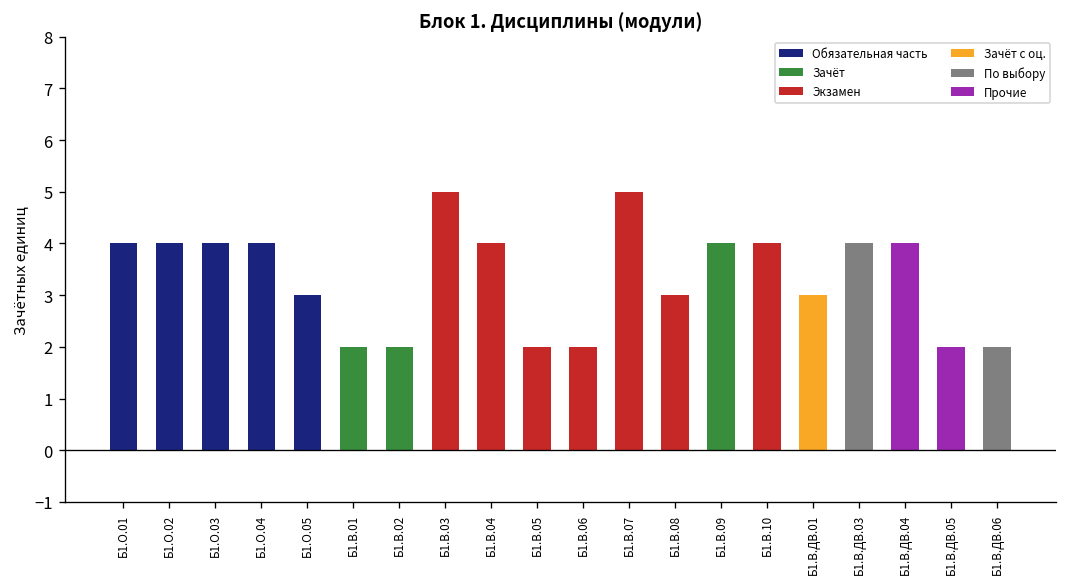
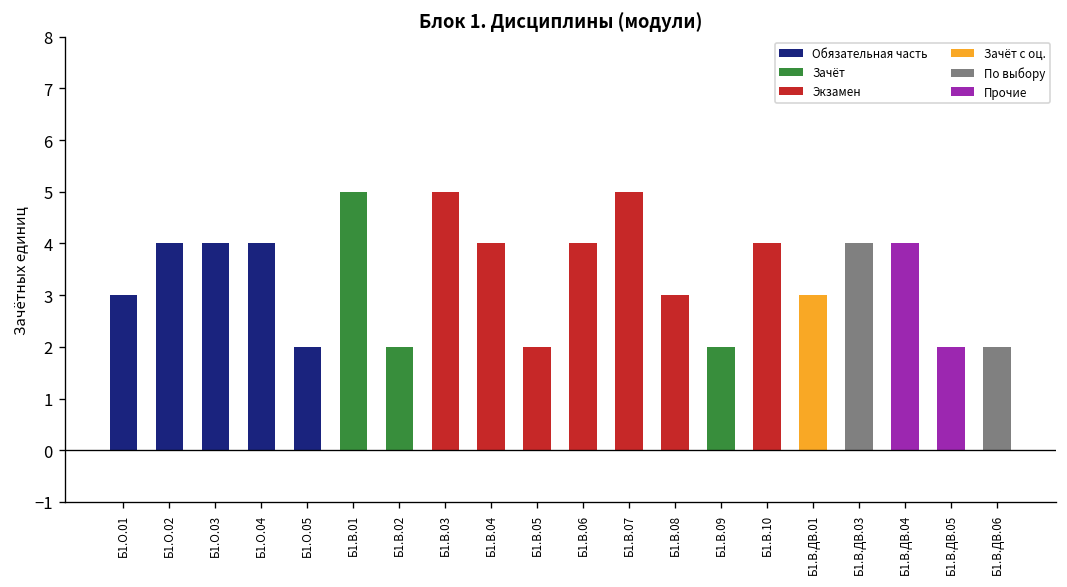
Б1.О.01: 4 -> 3
Б1.О.05: 3 -> 2
Б1.В.01: 2 -> 5
Б1.В.06: 2 -> 4
Б1.В.09: 4 -> 2
